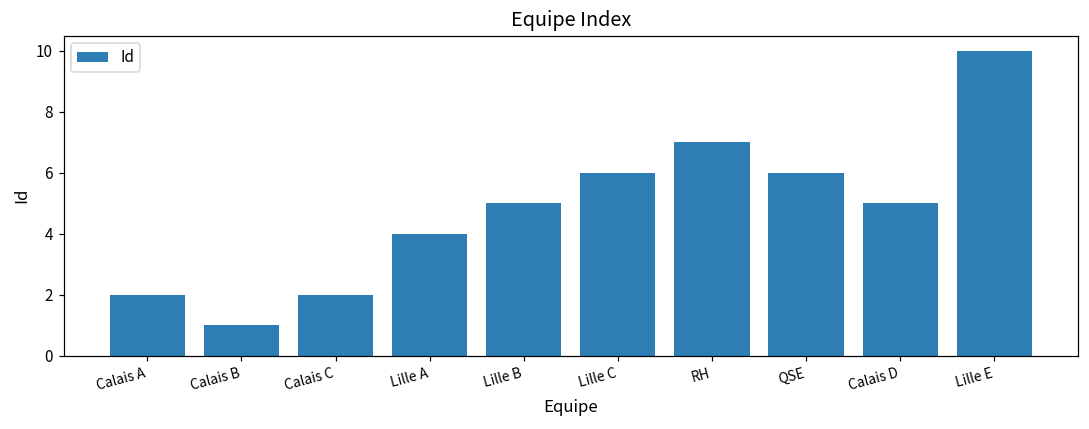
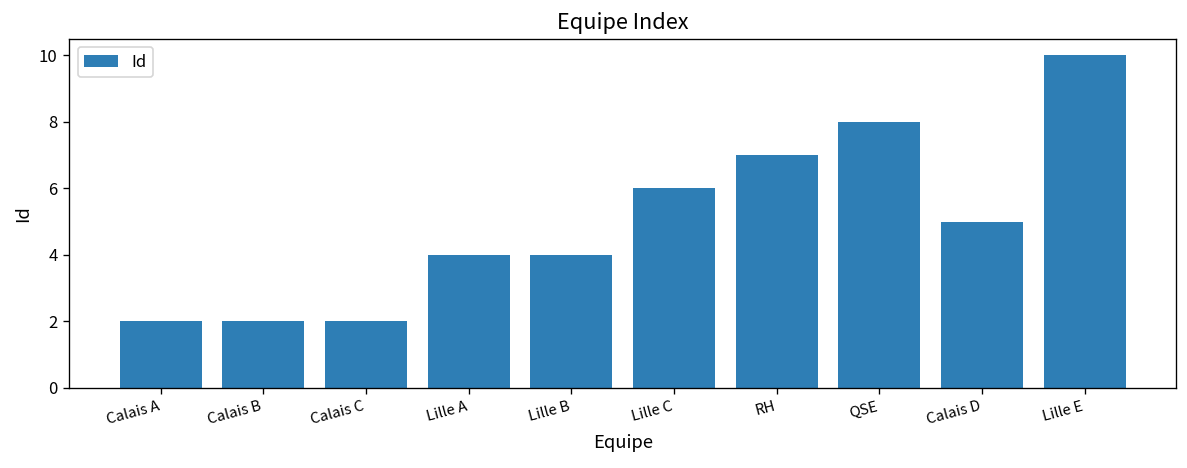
Calais B: 1 -> 2
Lille B: 5 -> 4
QSE: 6 -> 8
